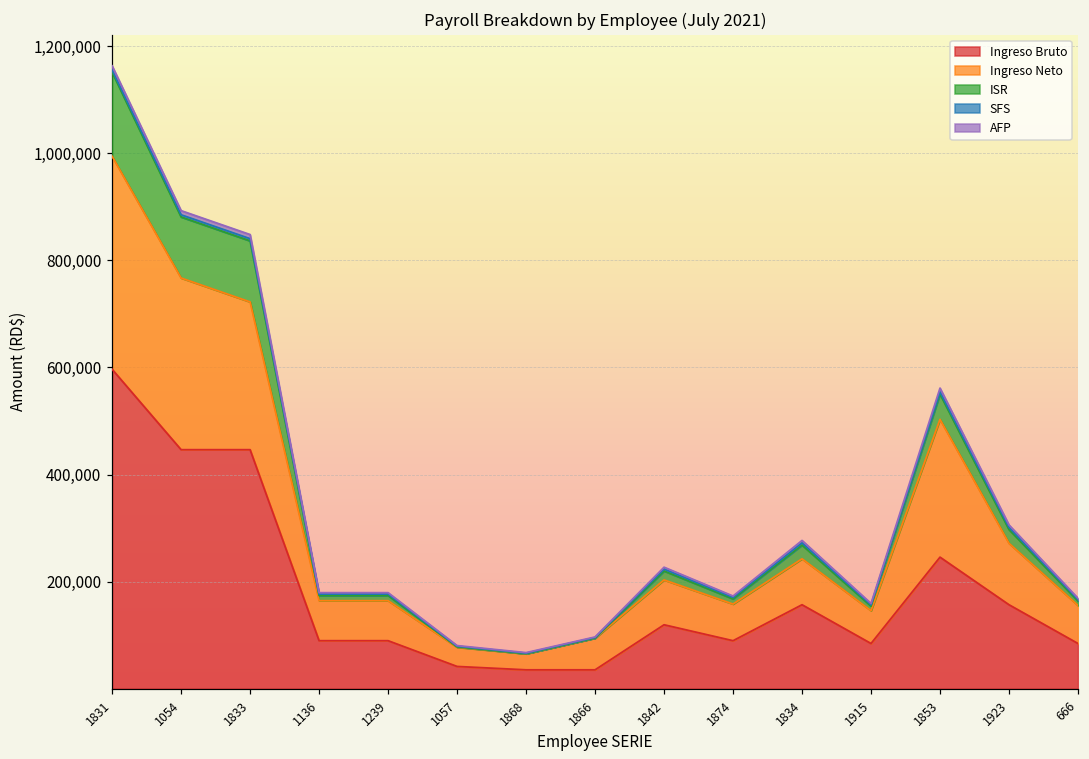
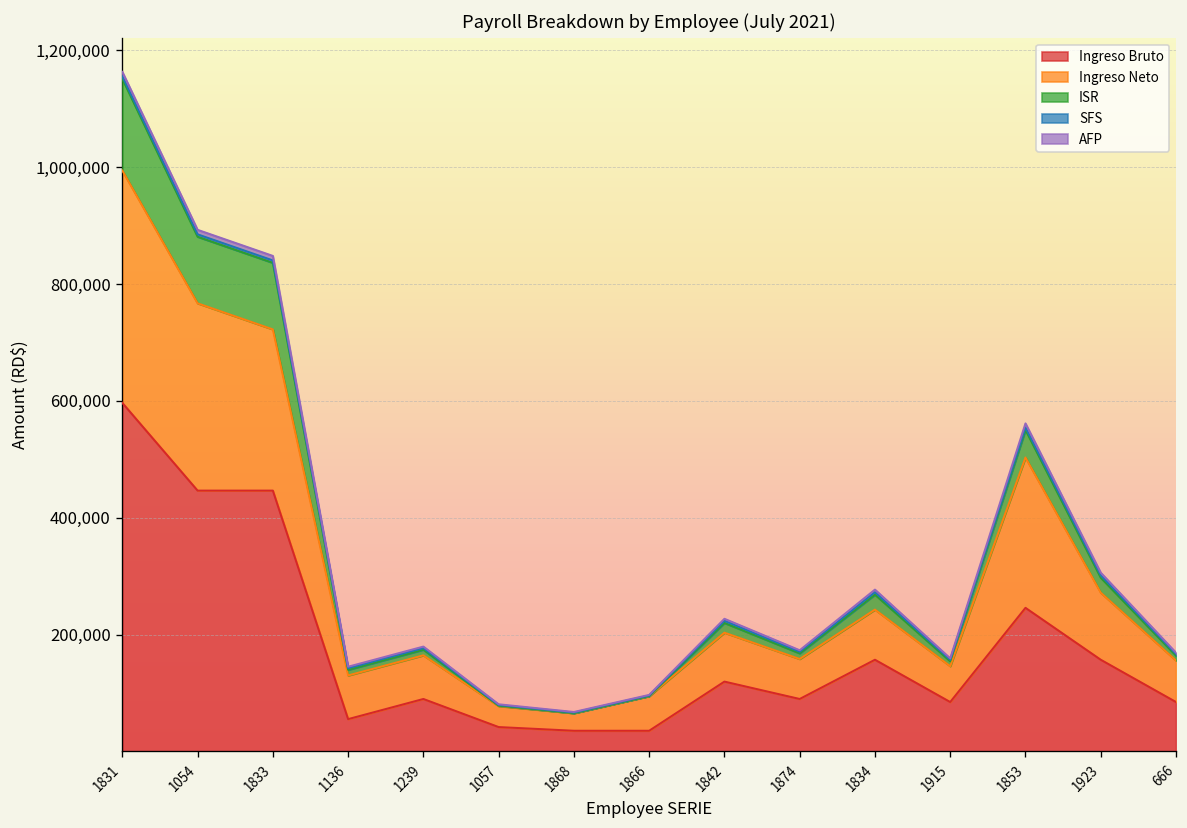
Ingreso Bruto, 1136: 90,000 -> 60,000
